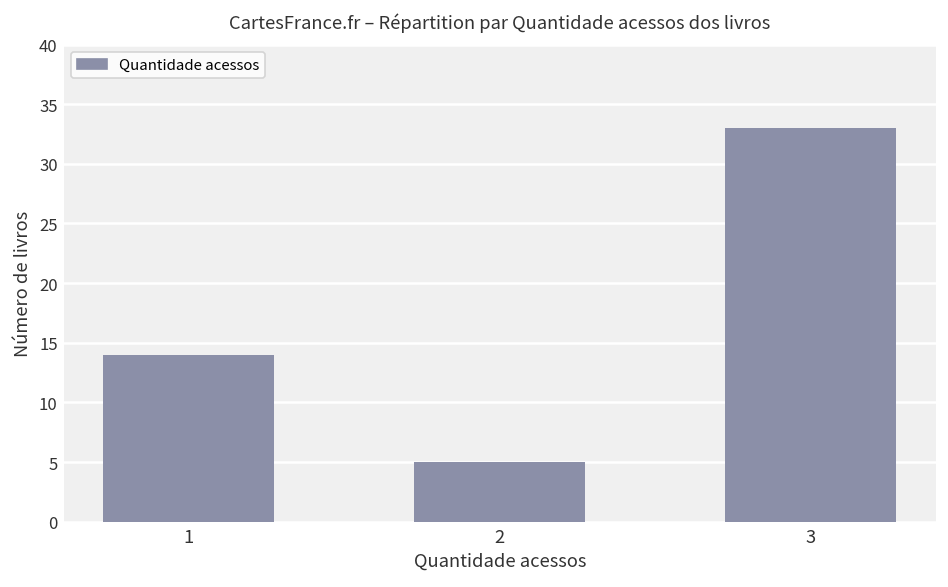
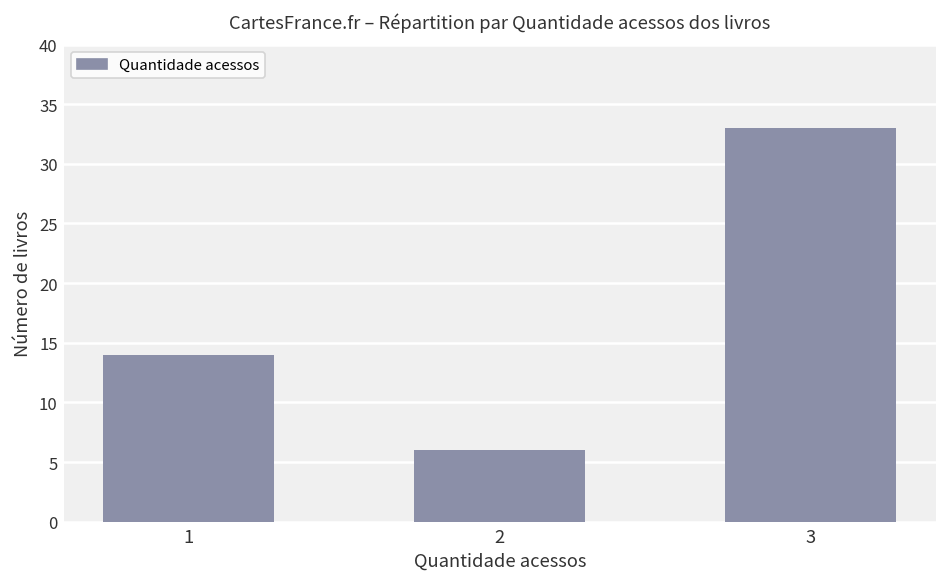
2: 5 -> 6
